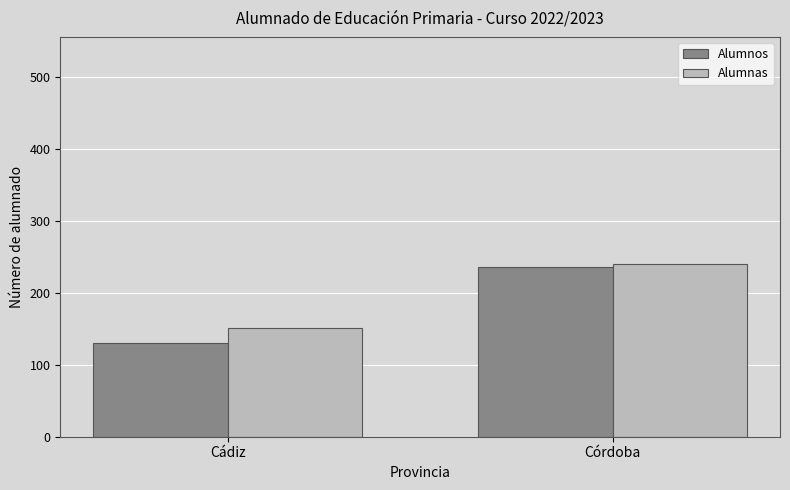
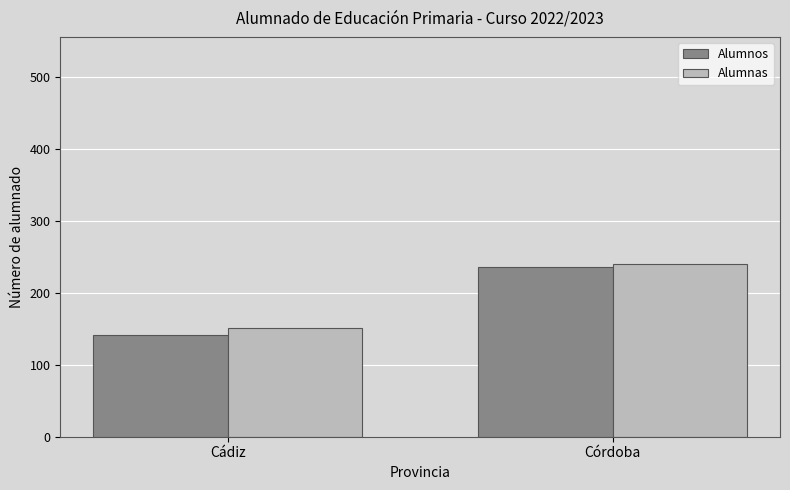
Alumnos, Cádiz: 130 -> 140
